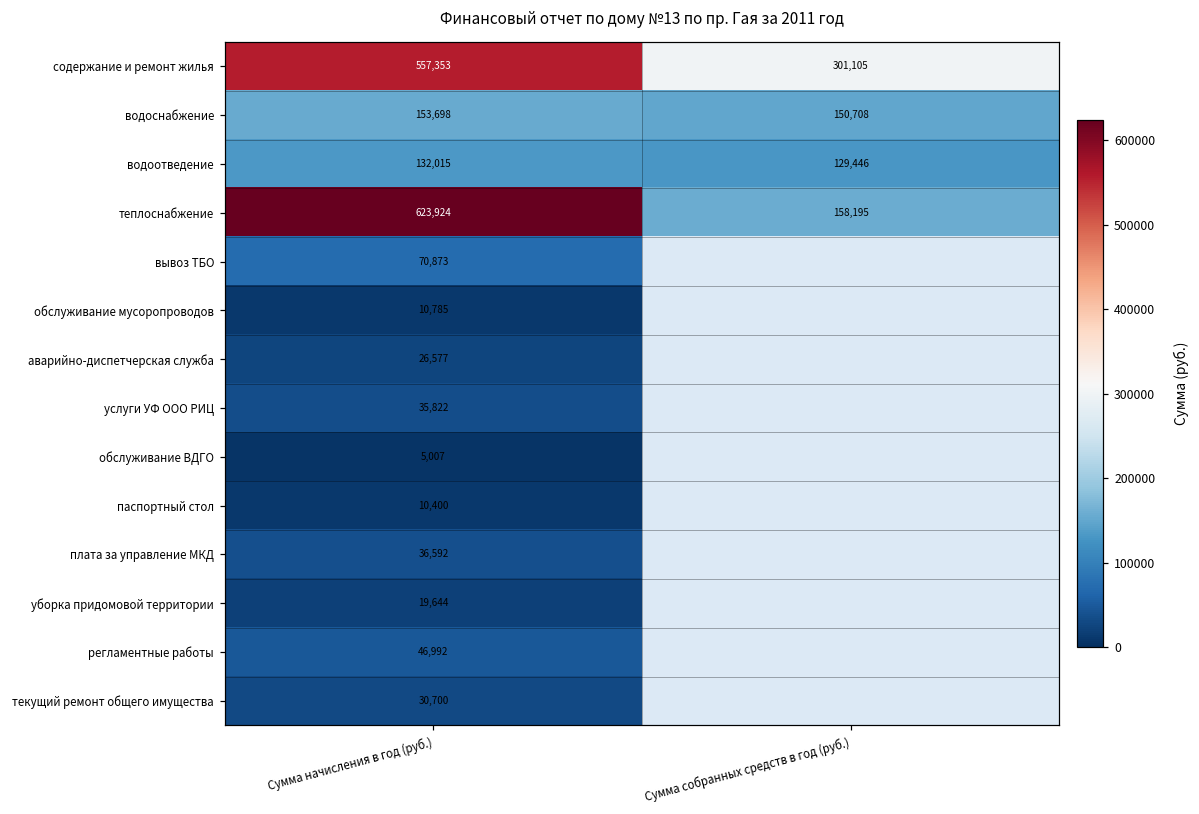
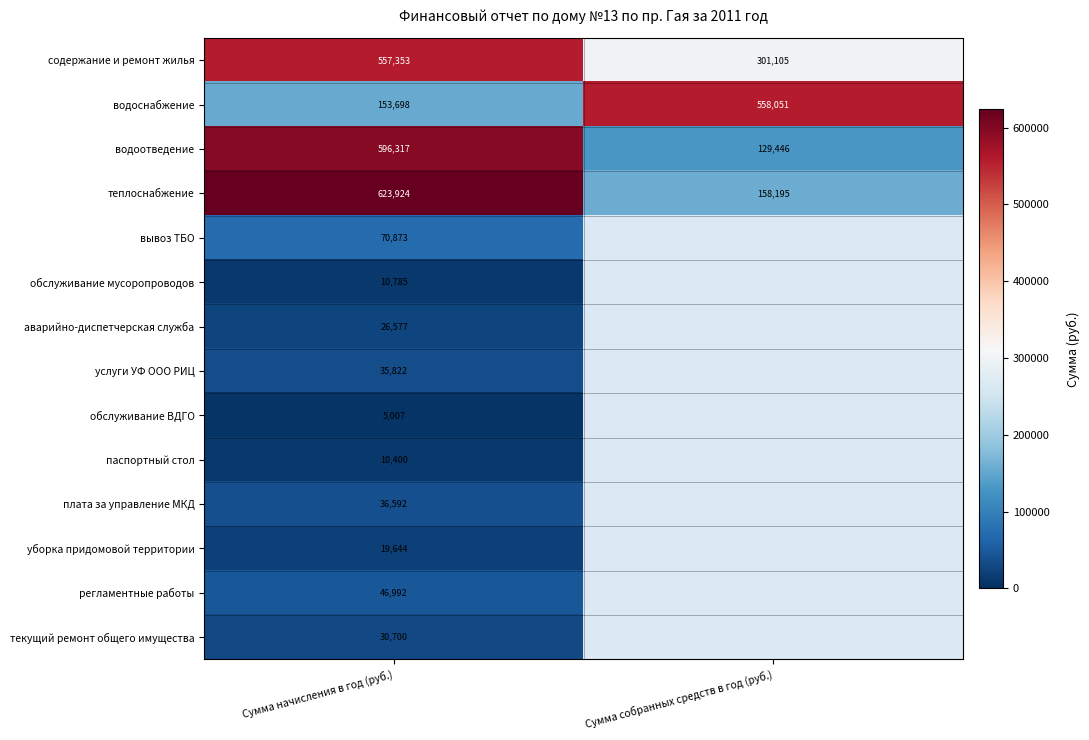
водоснабжение, Сумма собранных средств в год (руб.): 150,708 -> 558,051
водоотведение, Сумма начисления в год (руб.): 132,015 -> 596,317
